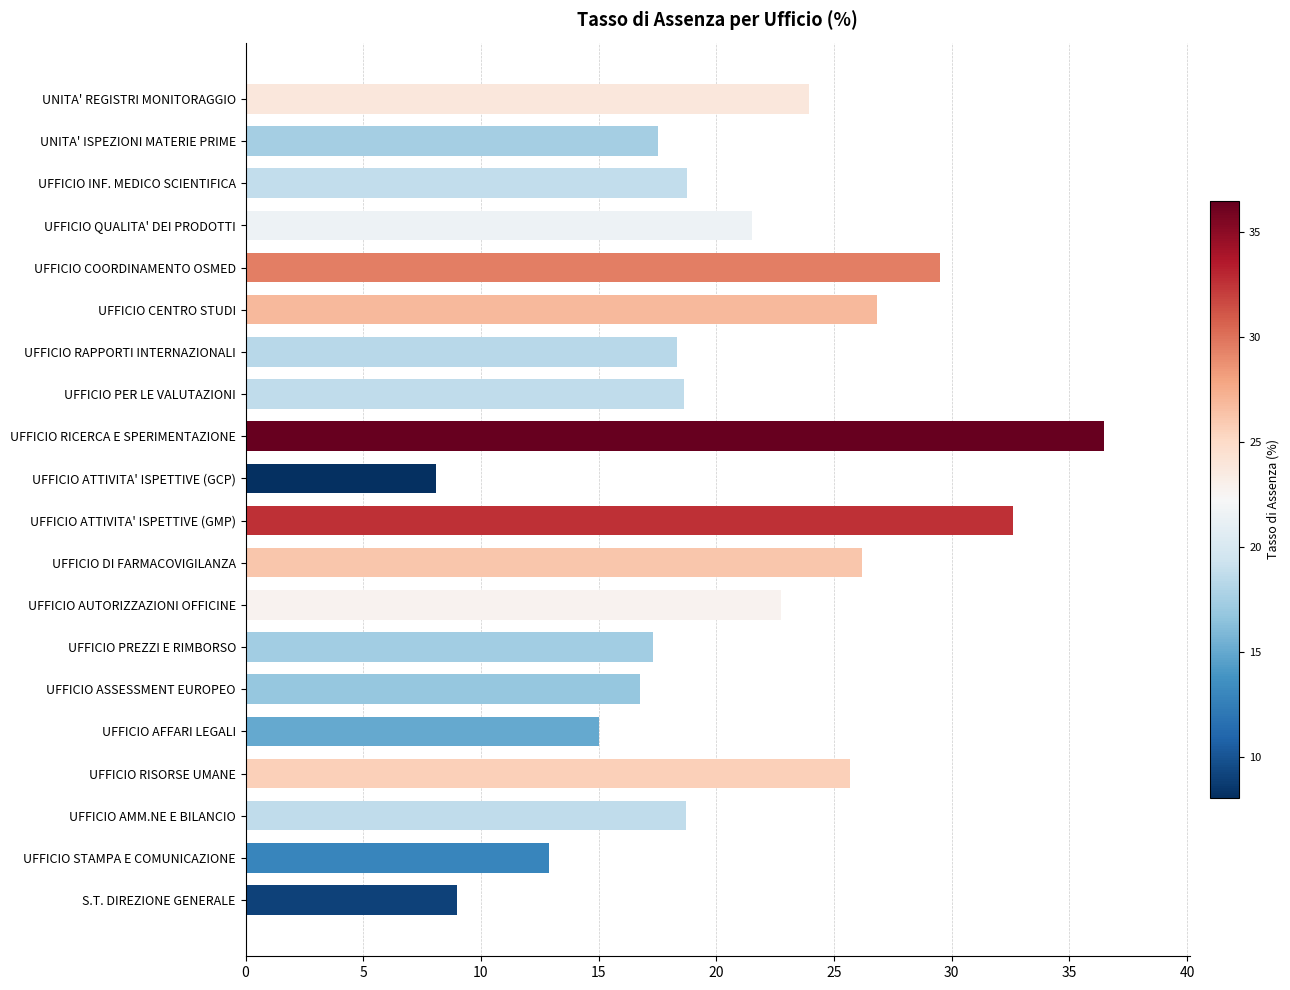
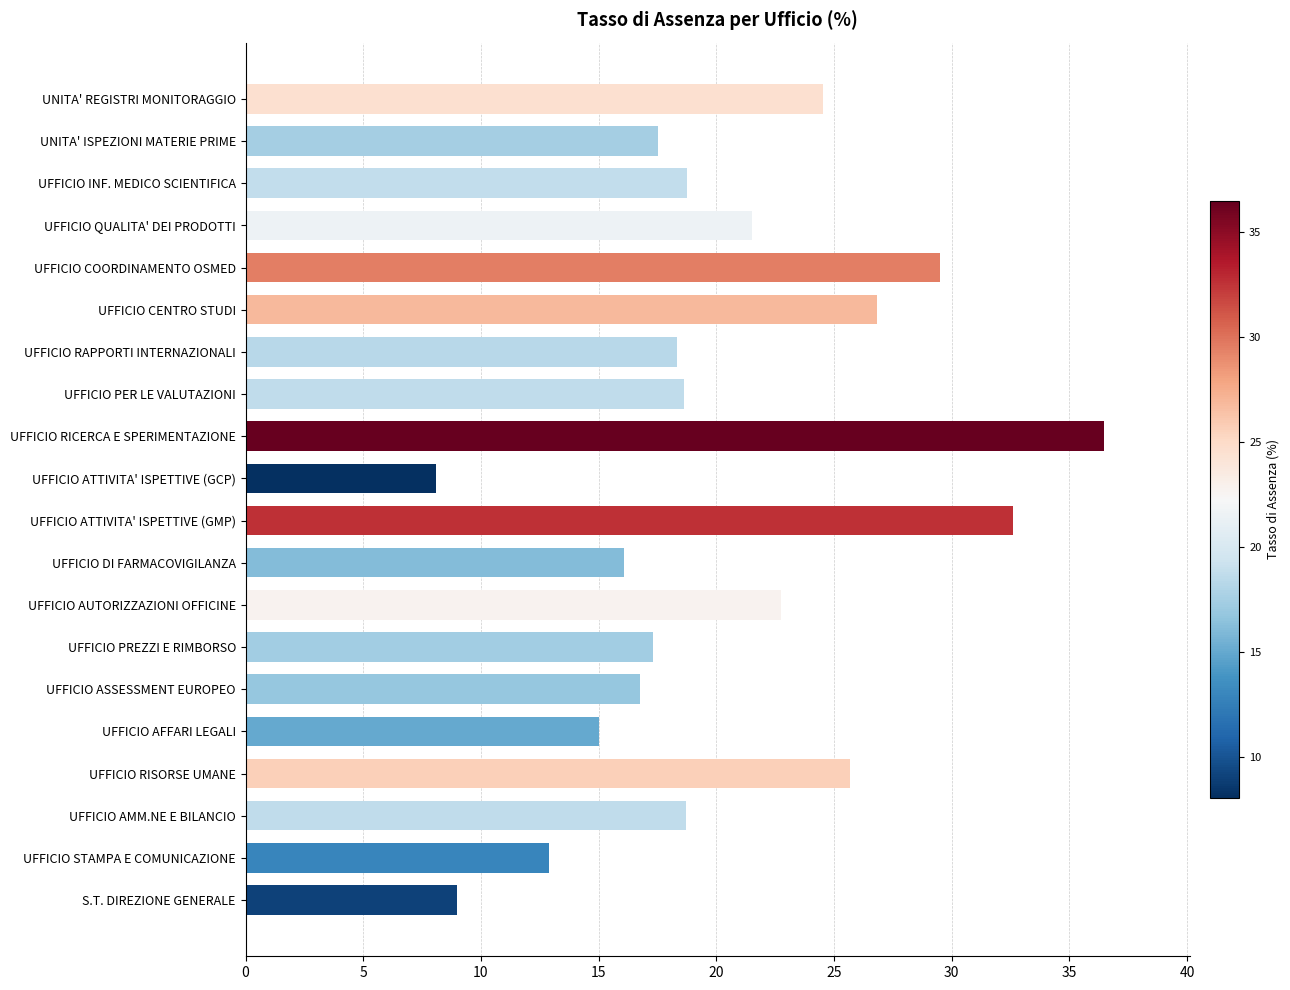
UNITA' REGISTRI MONITORAGGIO: 23.9 -> 24.6
UFFICIO DI FARMACOVIGILANZA: 26.2 -> 16.1
